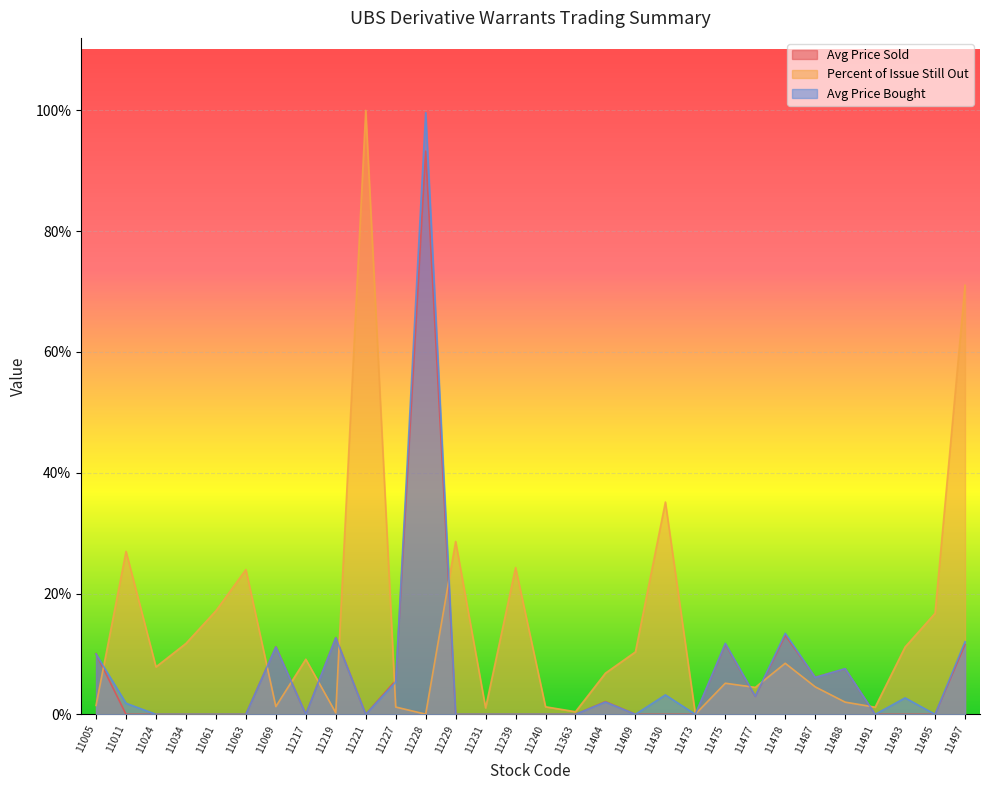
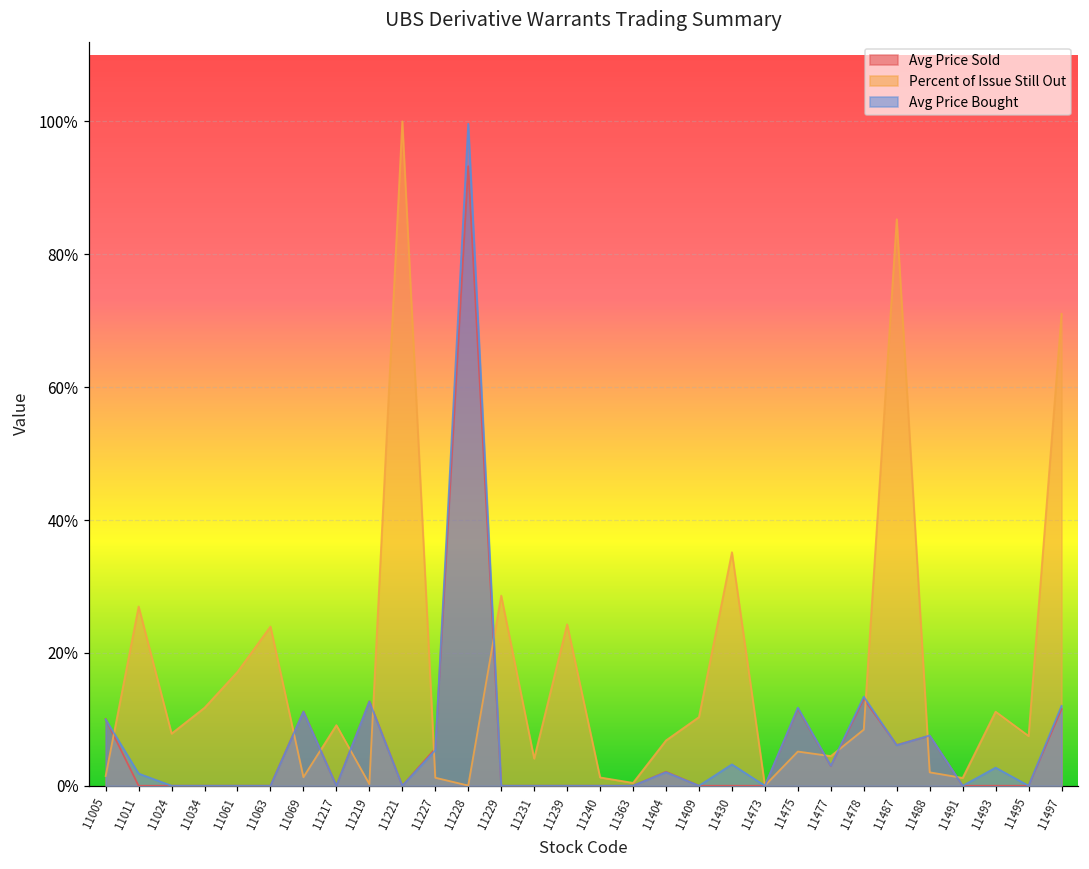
Percent of Issue Still Out, 11231: 1% -> 4%
Percent of Issue Still Out, 11487: 5% -> 85%
Percent of Issue Still Out, 11495: 17% -> 7%
